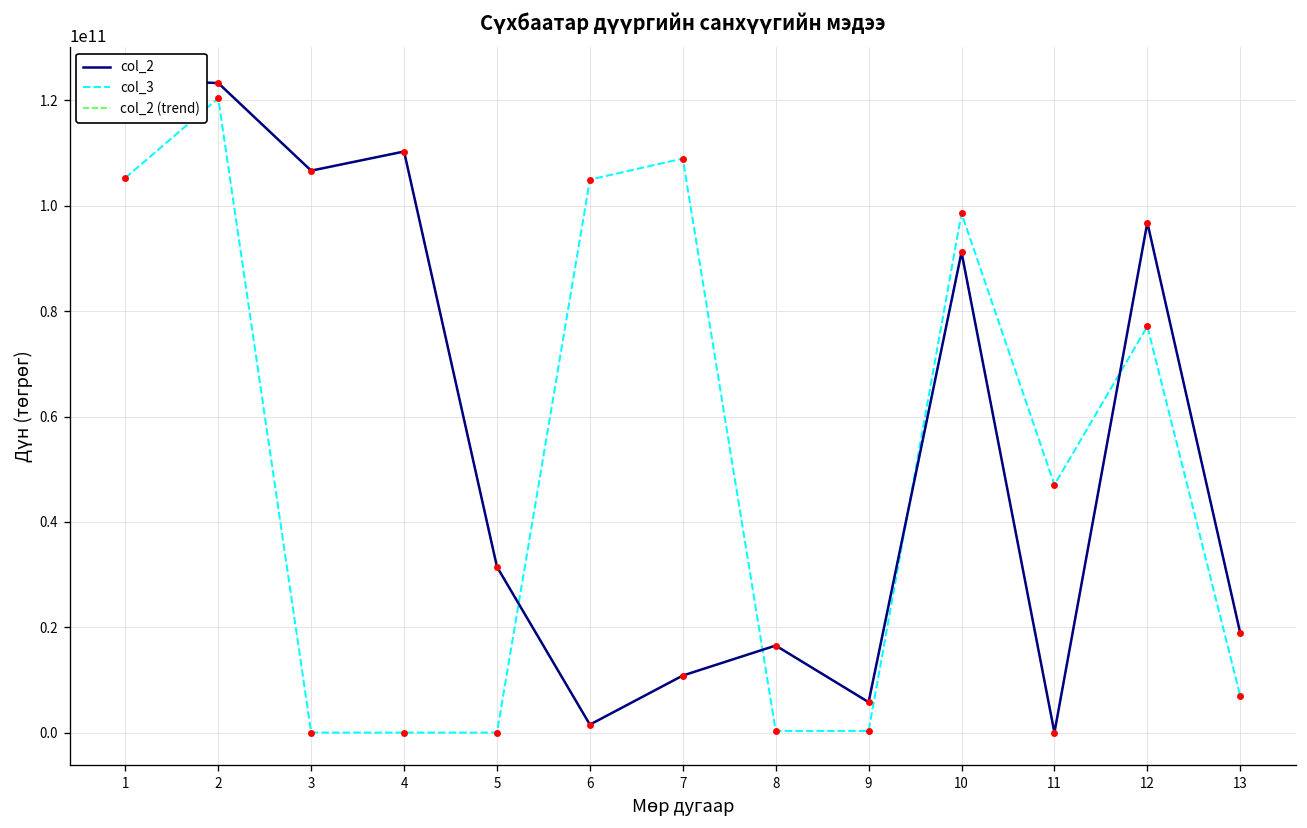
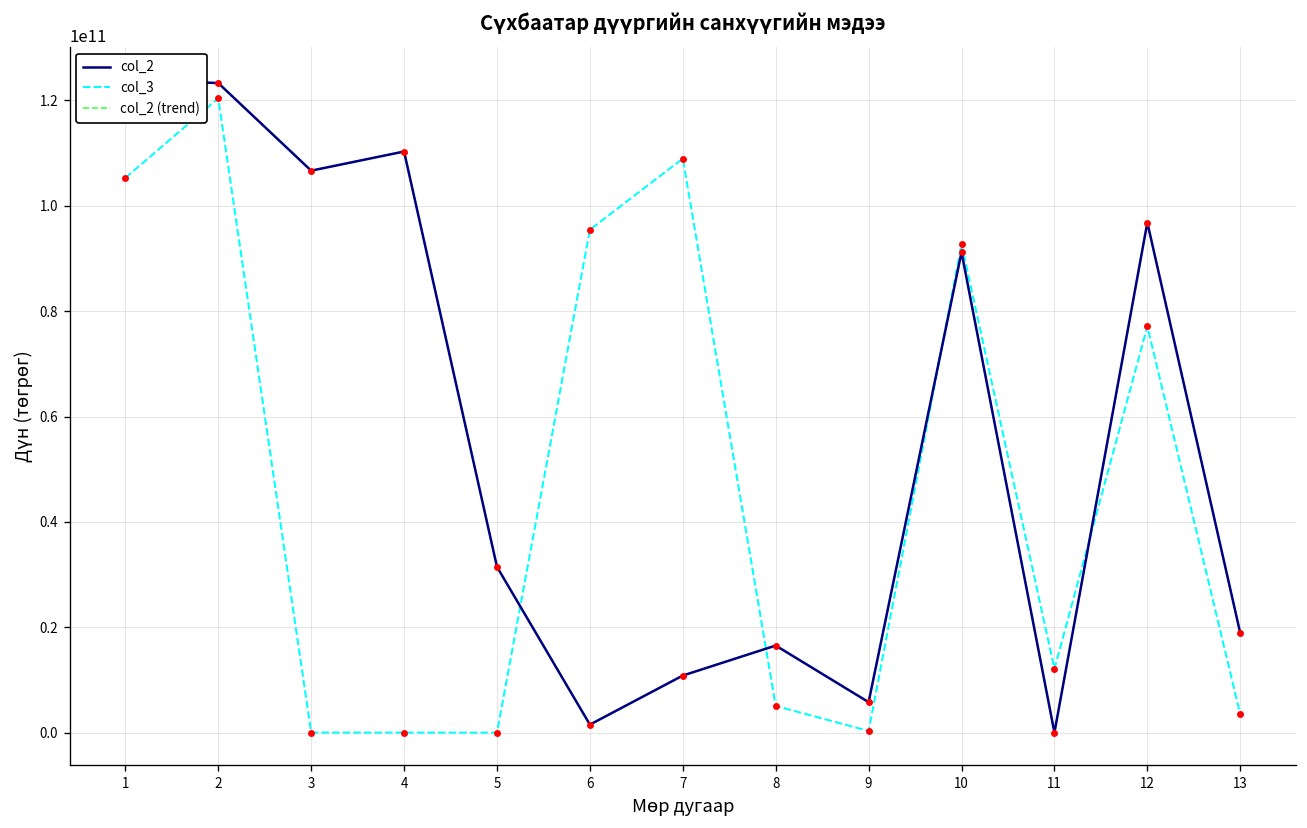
col_3, 6: 105000000000 -> 95000000000
col_3, 8: 0 -> 5000000000
col_3, 10: 99000000000 -> 93000000000
col_3, 11: 47000000000 -> 12000000000
col_3, 13: 7000000000 -> 3000000000
